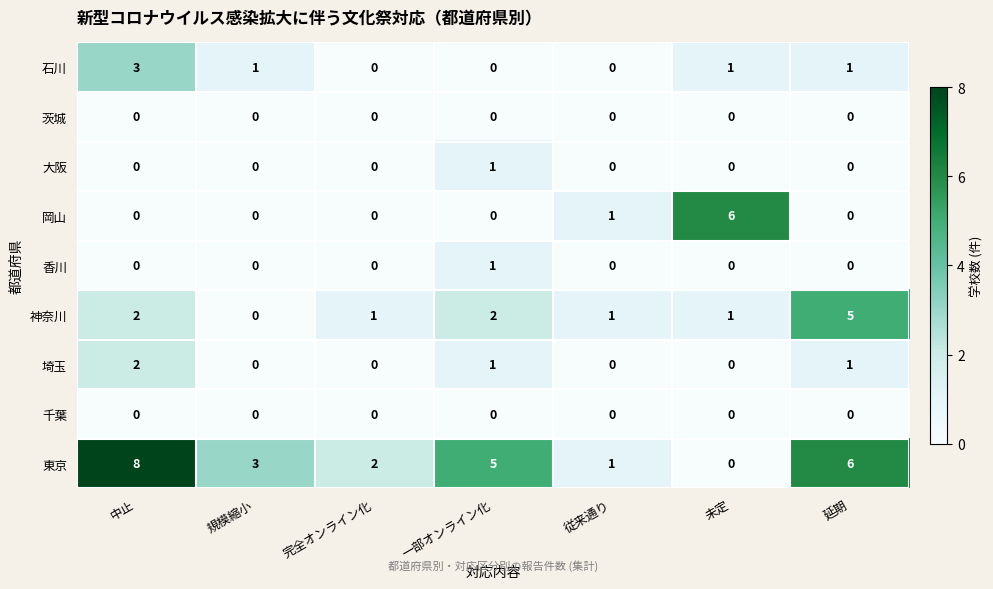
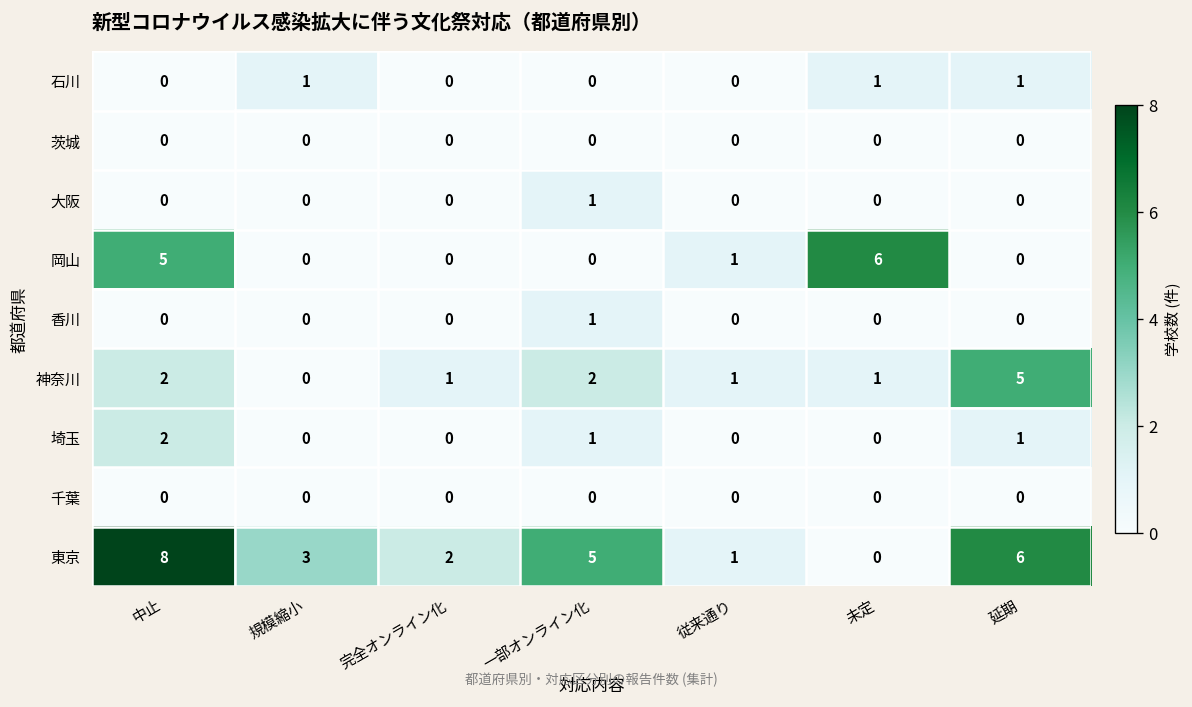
石川, 中止: 3 -> 0
岡山, 中止: 0 -> 5
